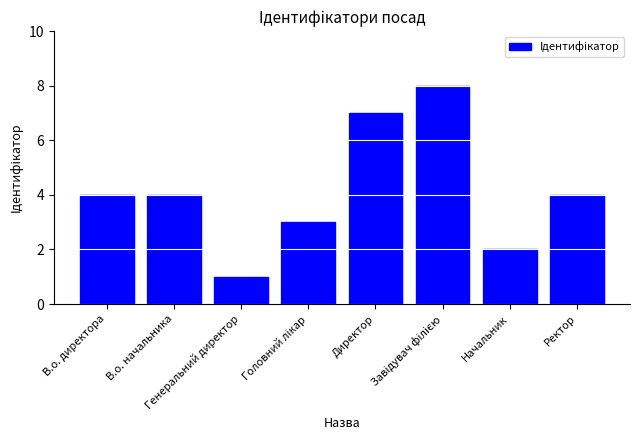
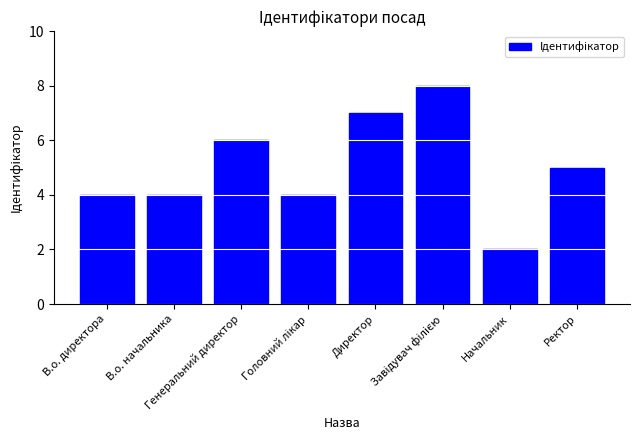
Генеральний директор: 1 -> 6
Головний лікар: 3 -> 4
Ректор: 4 -> 5
